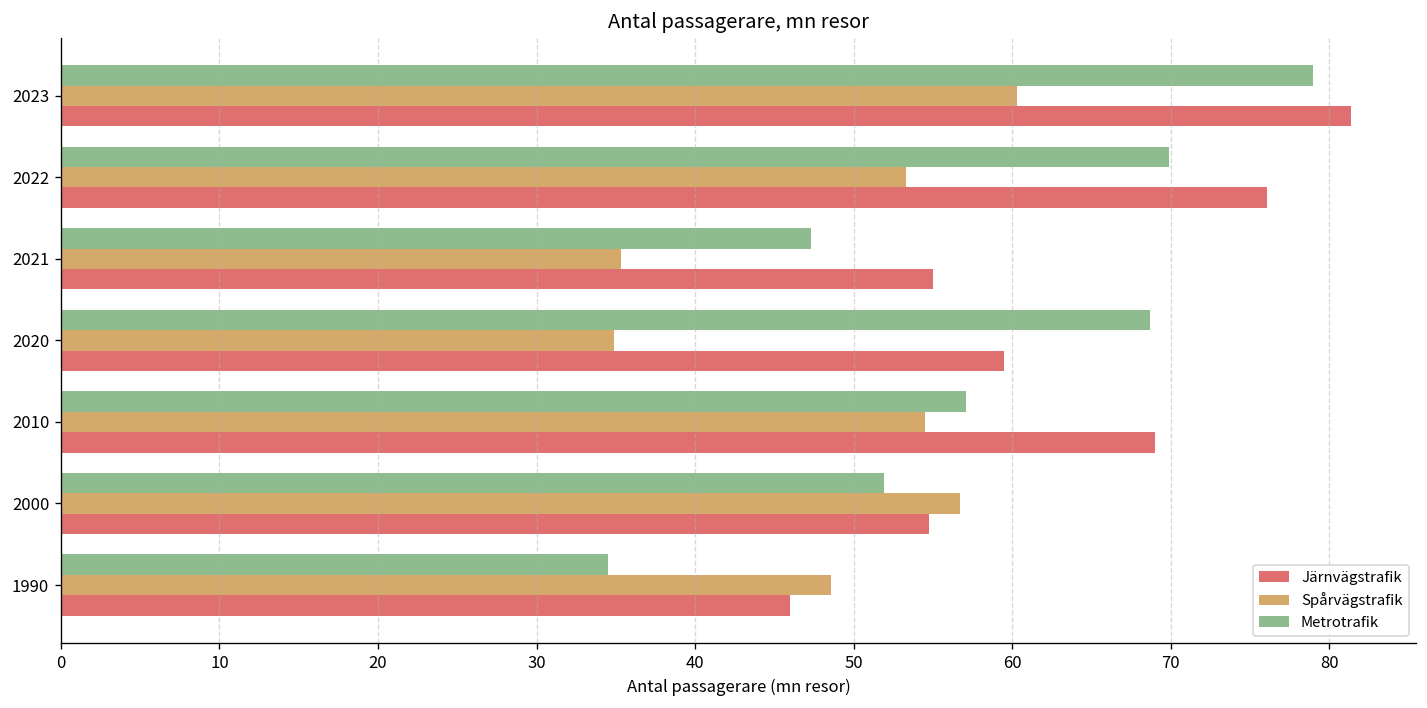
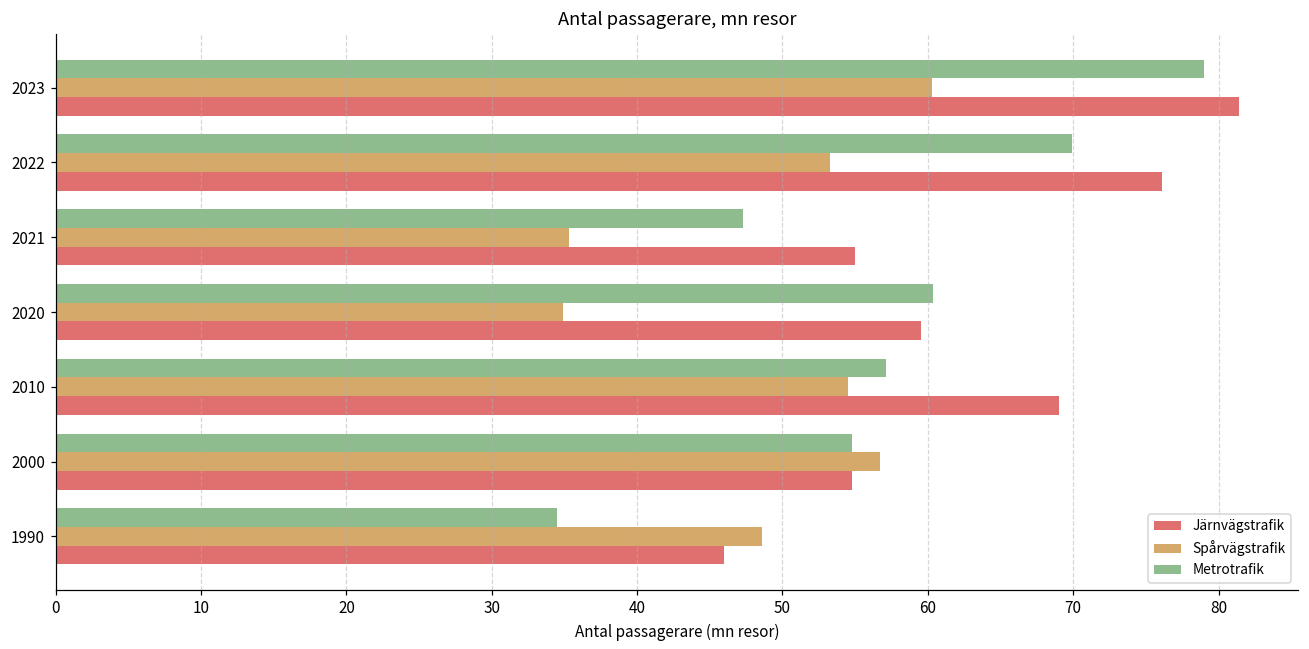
Metrotrafik, 2020: 68.7 -> 60.4
Metrotrafik, 2000: 51.9 -> 54.8
